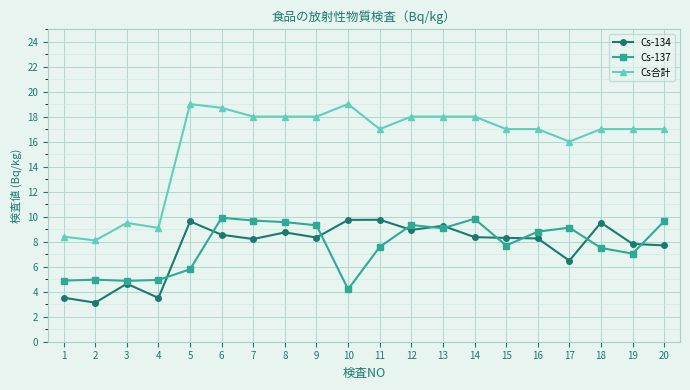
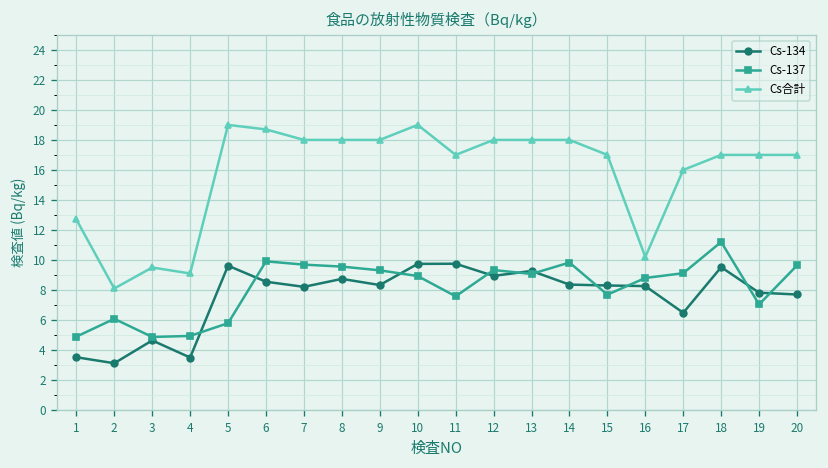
Cs合計, 1: 8.4 -> 12.7
Cs-137, 2: 5.0 -> 6.1
Cs-137, 10: 4.2 -> 8.9
Cs合計, 16: 17.0 -> 10.2
Cs-137, 18: 7.5 -> 11.2
